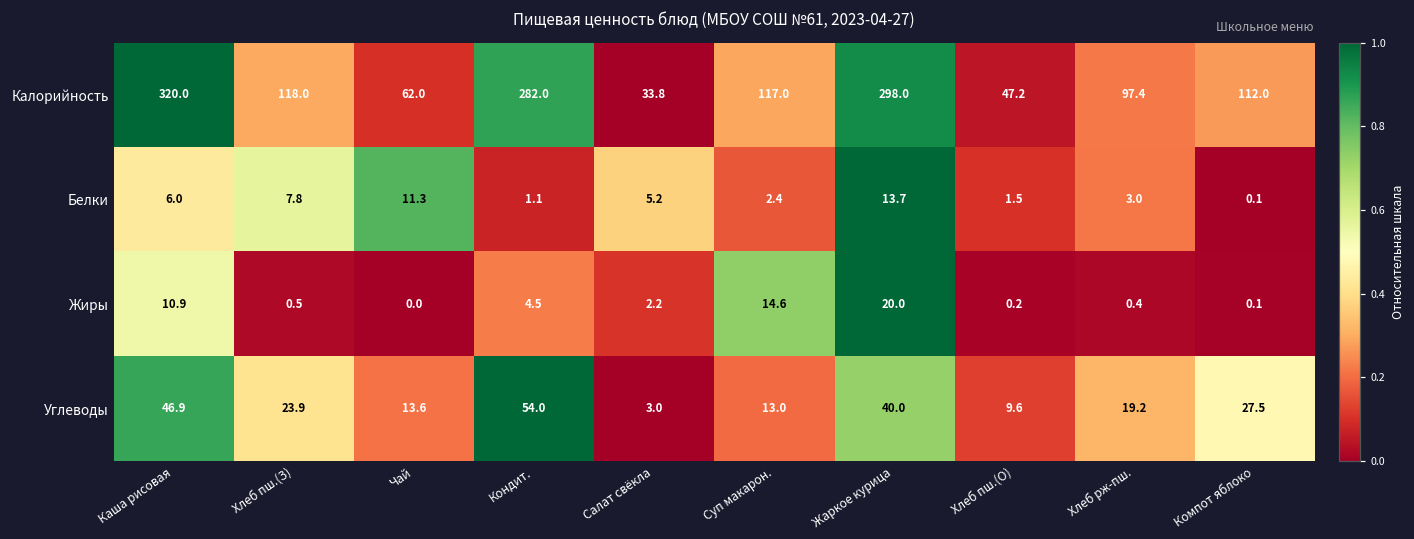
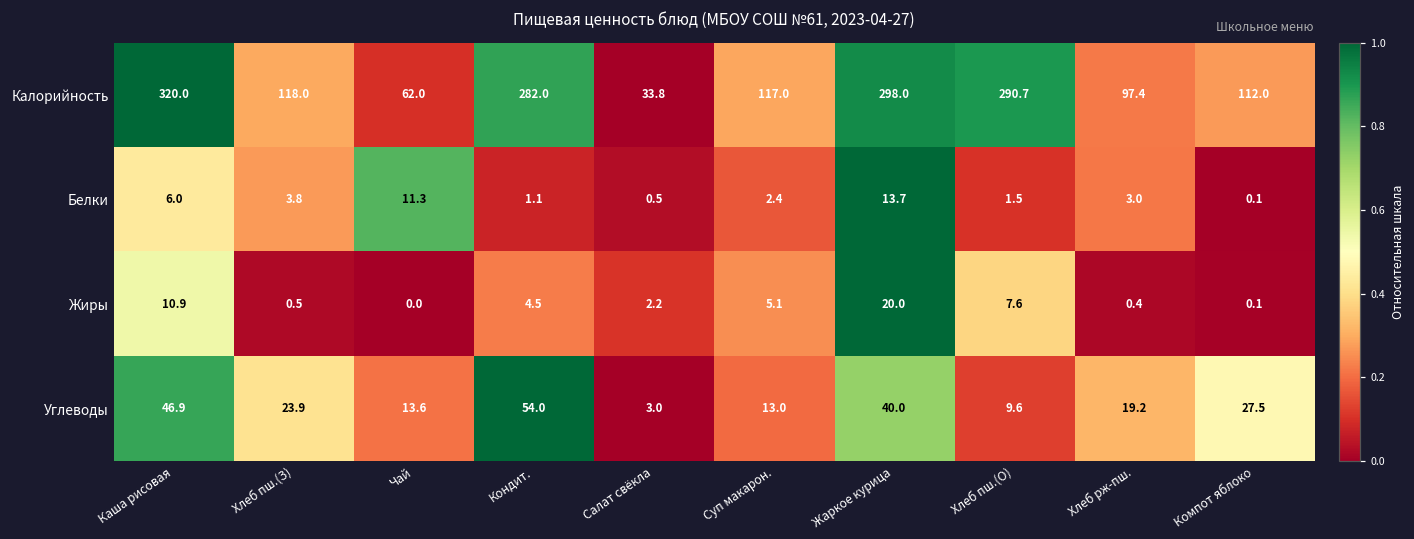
Калорийность, Хлеб пш.(О): 47.2 -> 290.7
Белки, Хлеб пш.(З): 7.8 -> 3.8
Белки, Салат свёкла: 5.2 -> 0.5
Жиры, Суп макарон.: 14.6 -> 5.1
Жиры, Хлеб пш.(О): 0.2 -> 7.6
